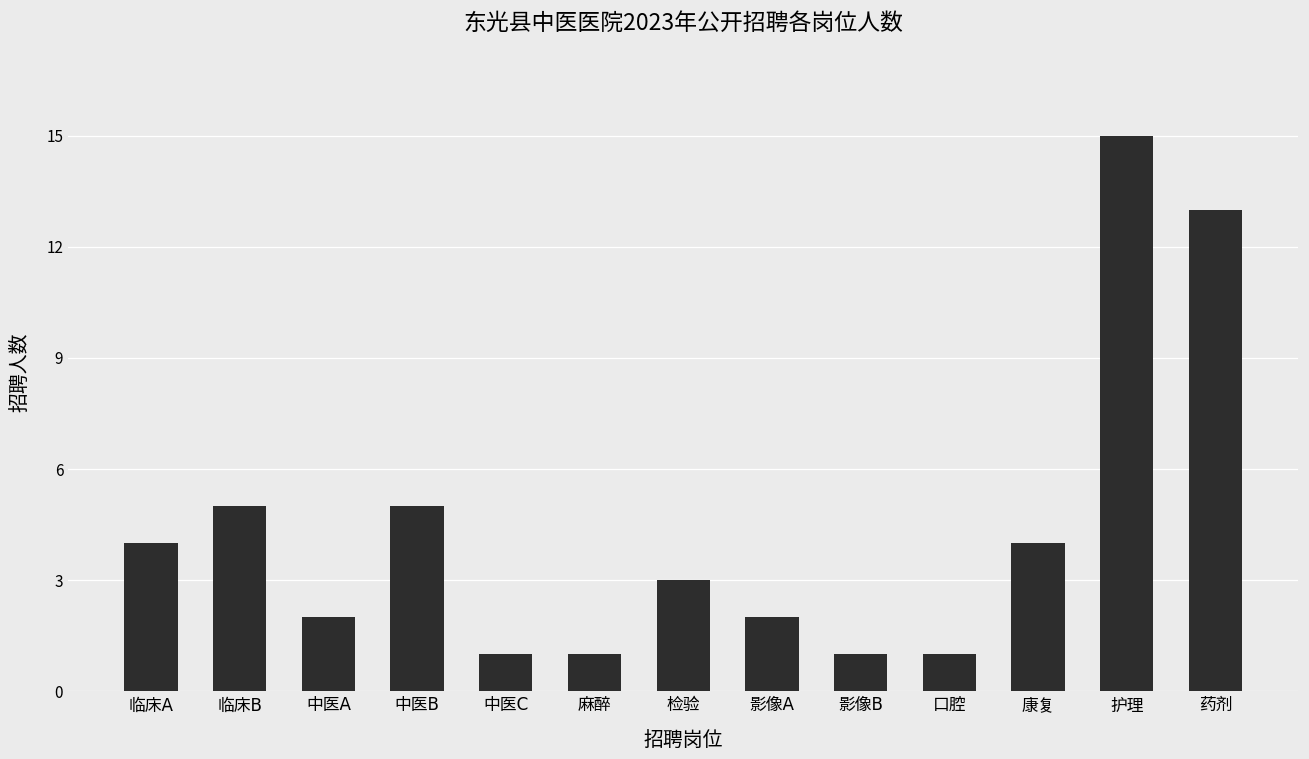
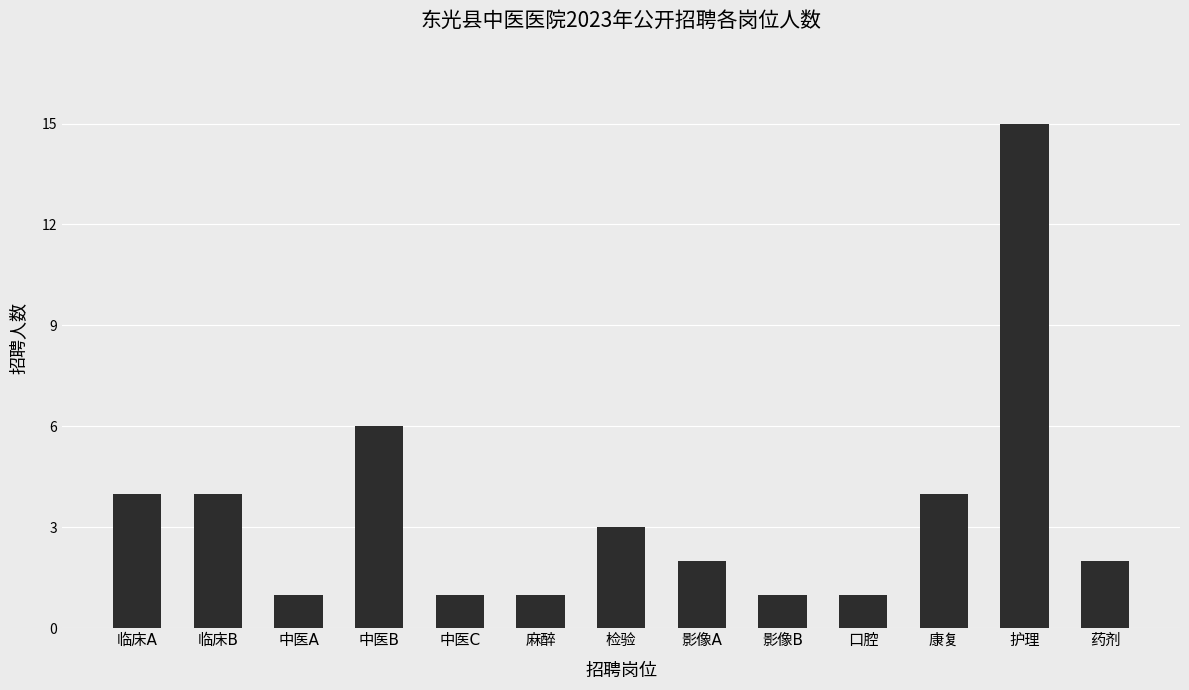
临床B: 5 -> 4
中医A: 2 -> 1
中医B: 5 -> 6
药剂: 13 -> 2
